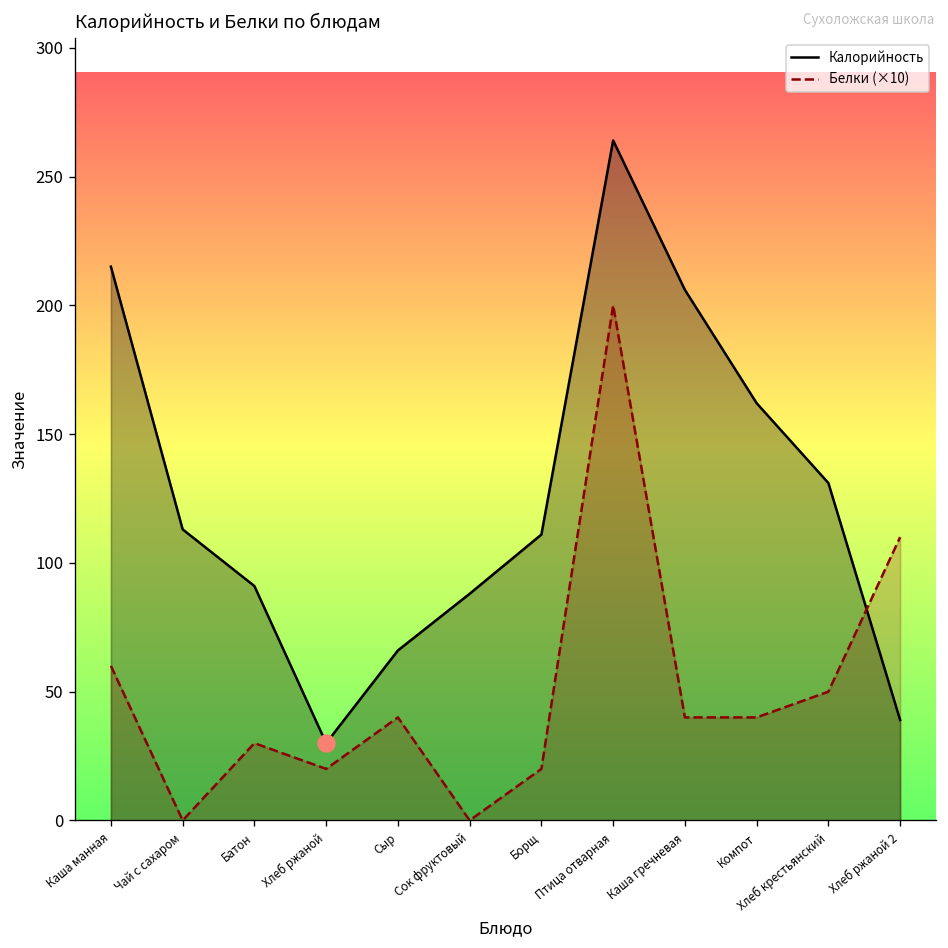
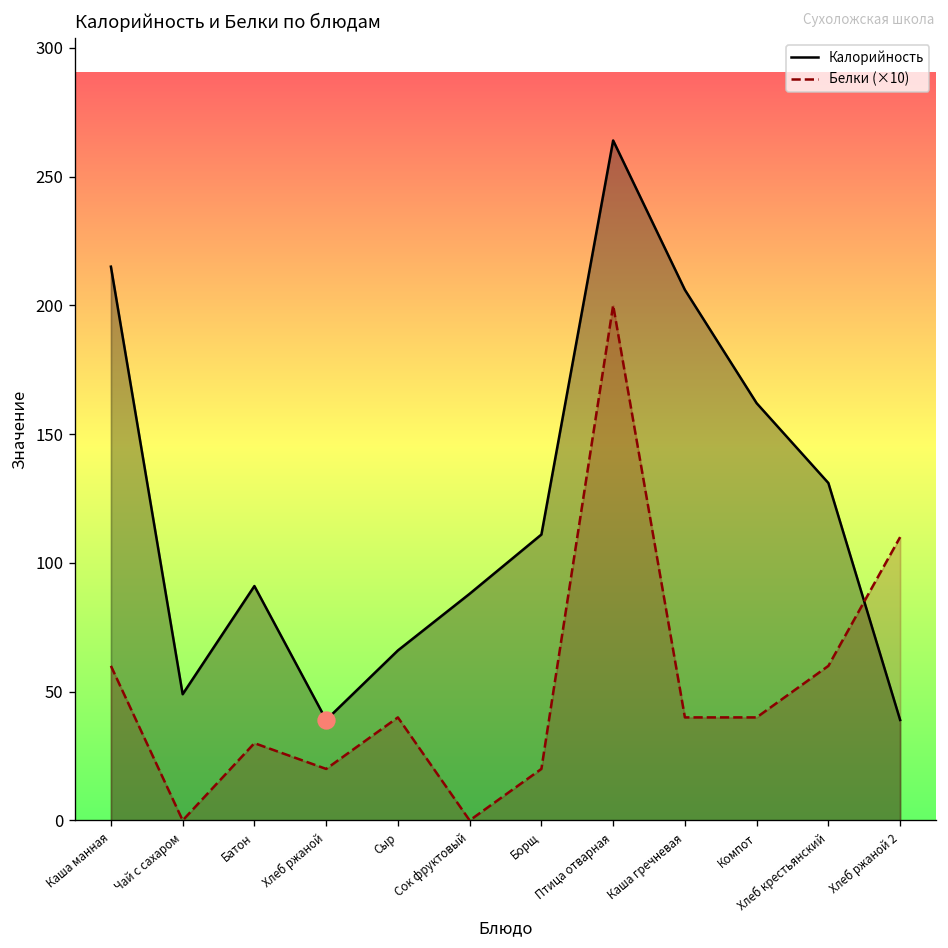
Калорийность, Чай с сахаром: 113 -> 49
Калорийность, Хлеб ржаной: 30 -> 39
Белки (×10), Хлеб крестьянский: 50 -> 60
